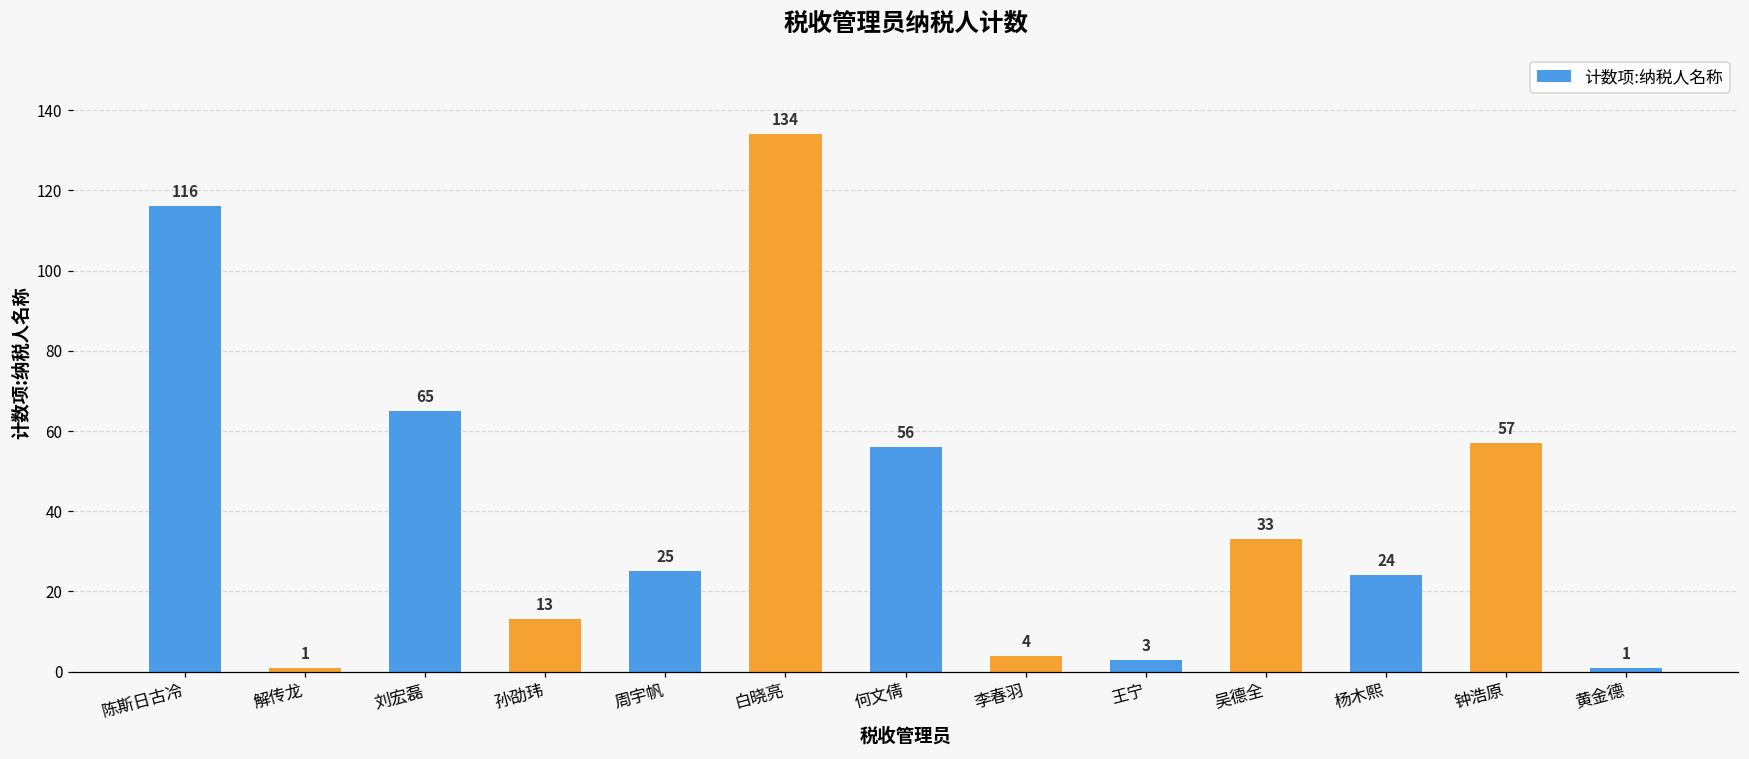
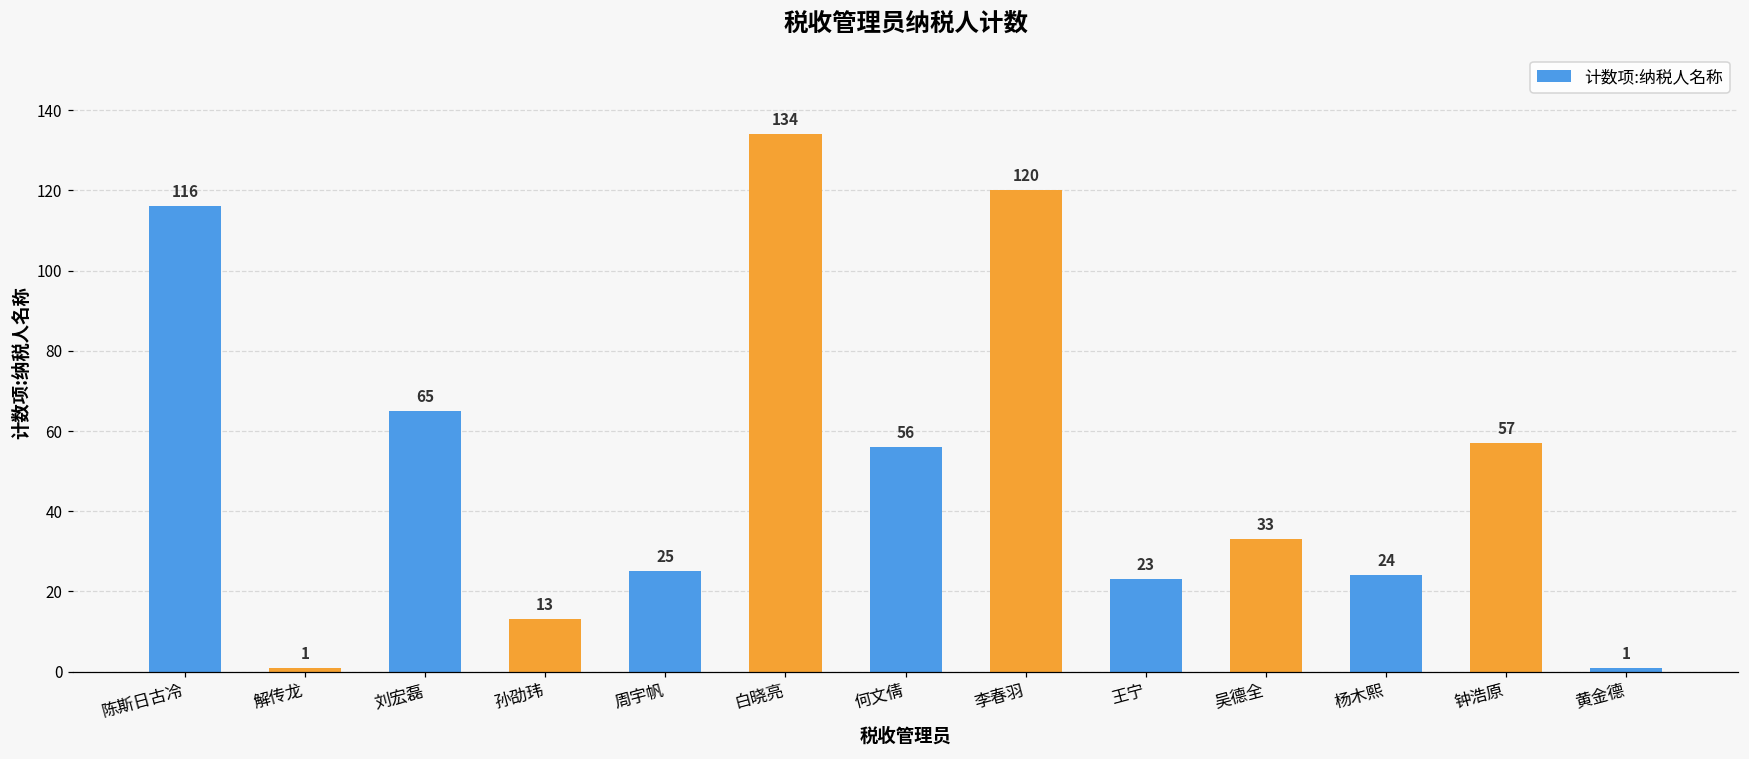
李春羽: 4 -> 120
王宁: 3 -> 23
